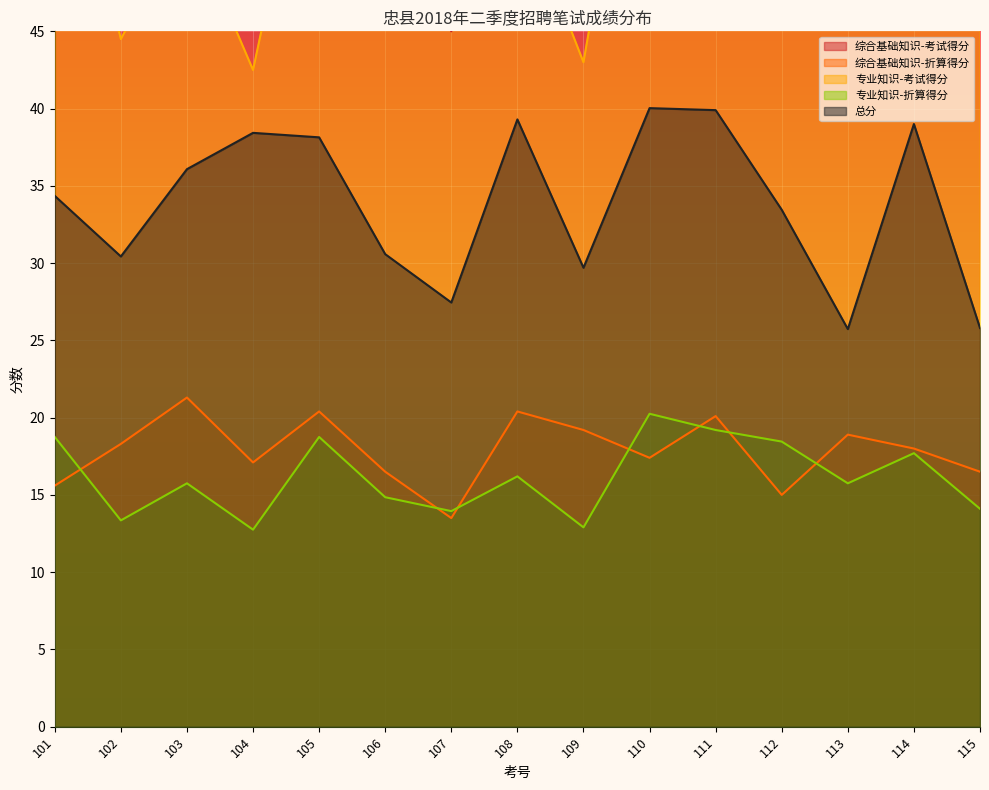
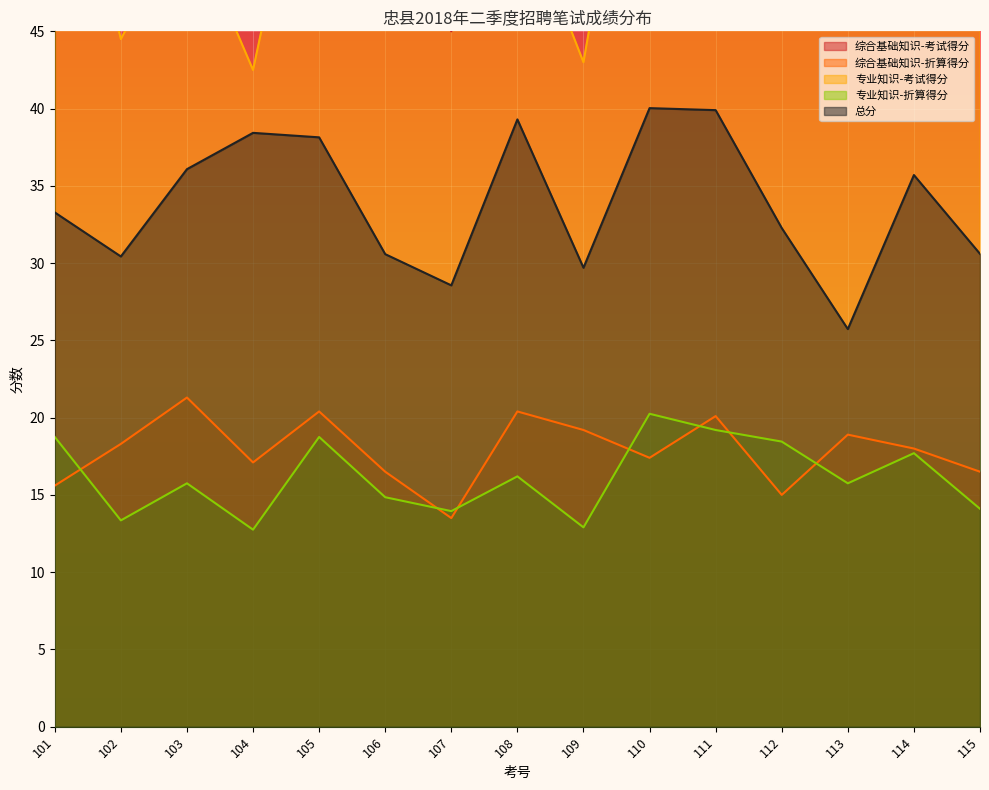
总分, 101: 34.4 -> 33.3
总分, 107: 27.5 -> 28.6
总分, 112: 33.5 -> 32.3
总分, 114: 39.0 -> 35.7
总分, 115: 25.8 -> 30.6
